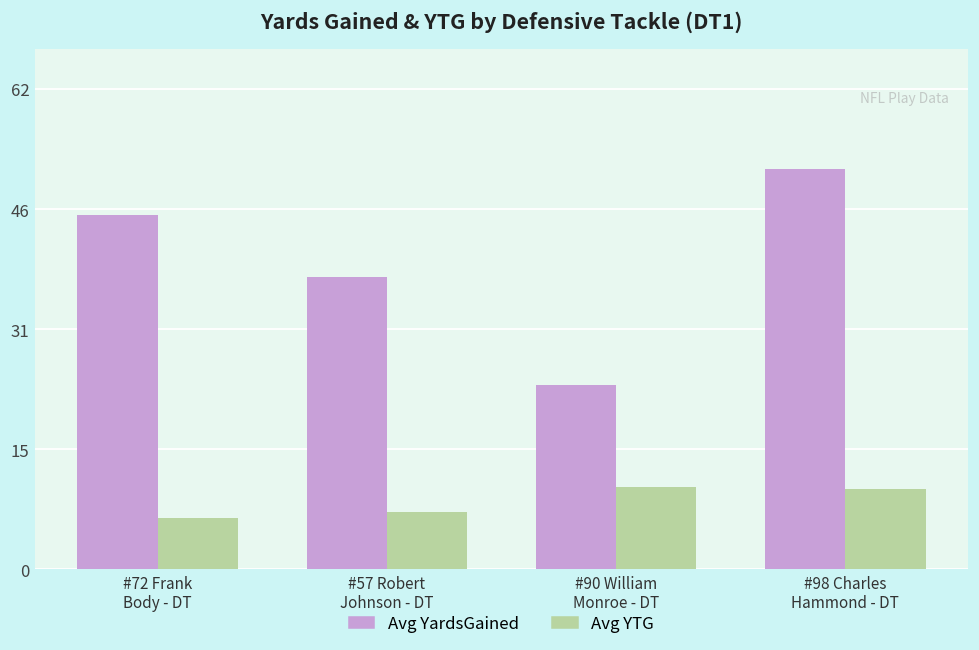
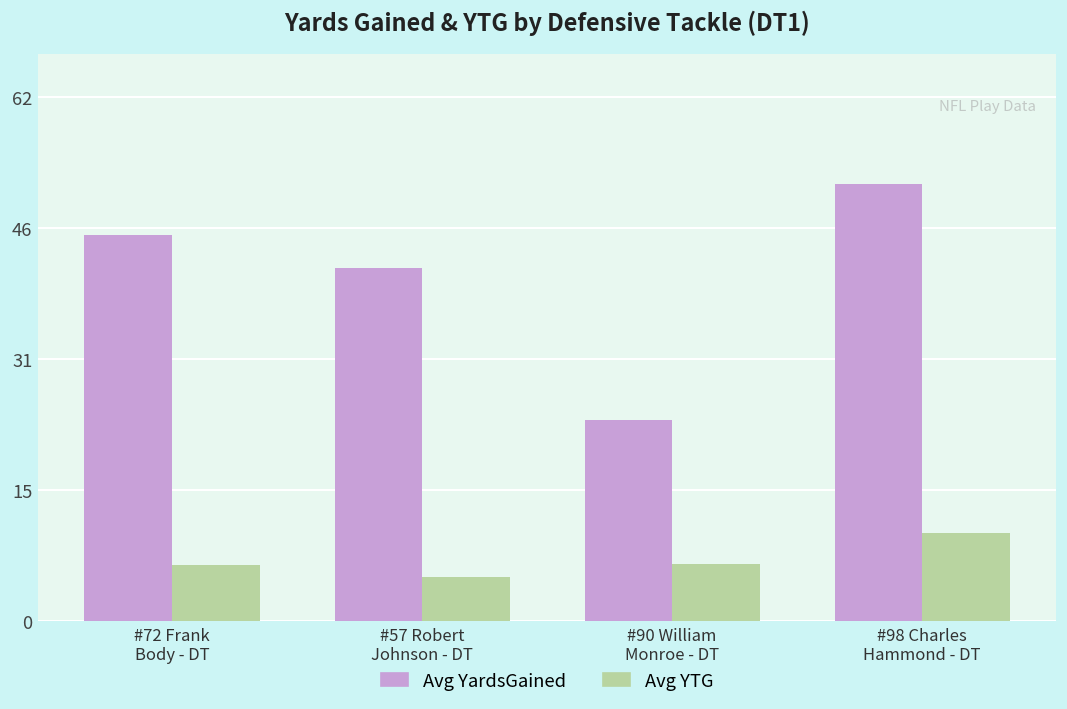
Avg YardsGained, #57 Robert Johnson - DT: 38 -> 42
Avg YTG, #57 Robert Johnson - DT: 8 -> 5
Avg YTG, #90 William Monroe - DT: 11 -> 7
